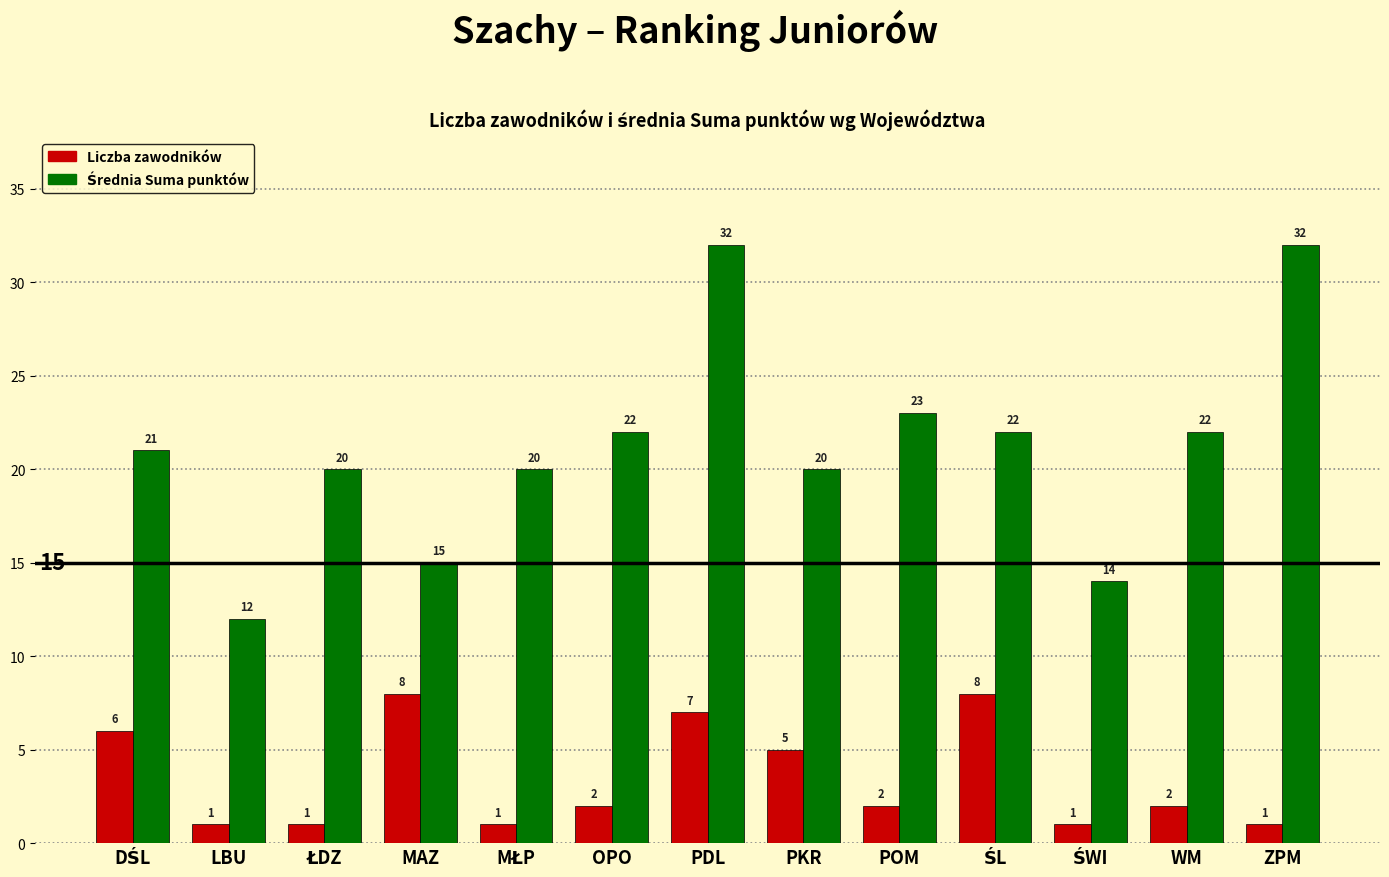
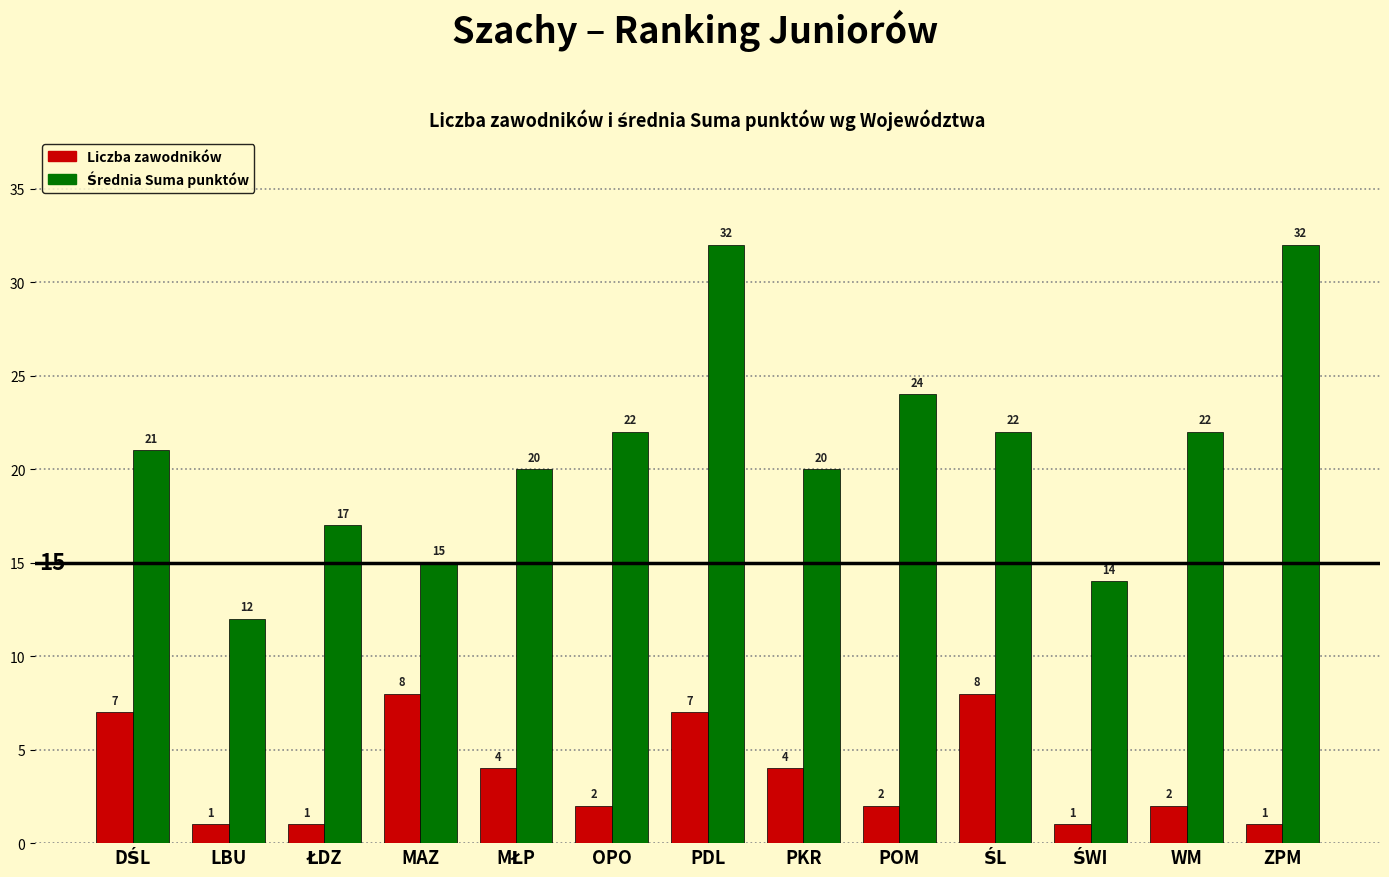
Liczba zawodników, DŚL: 6 -> 7
Średnia Suma punktów, ŁDZ: 20 -> 17
Liczba zawodników, MŁP: 1 -> 4
Liczba zawodników, PKR: 5 -> 4
Średnia Suma punktów, POM: 23 -> 24
